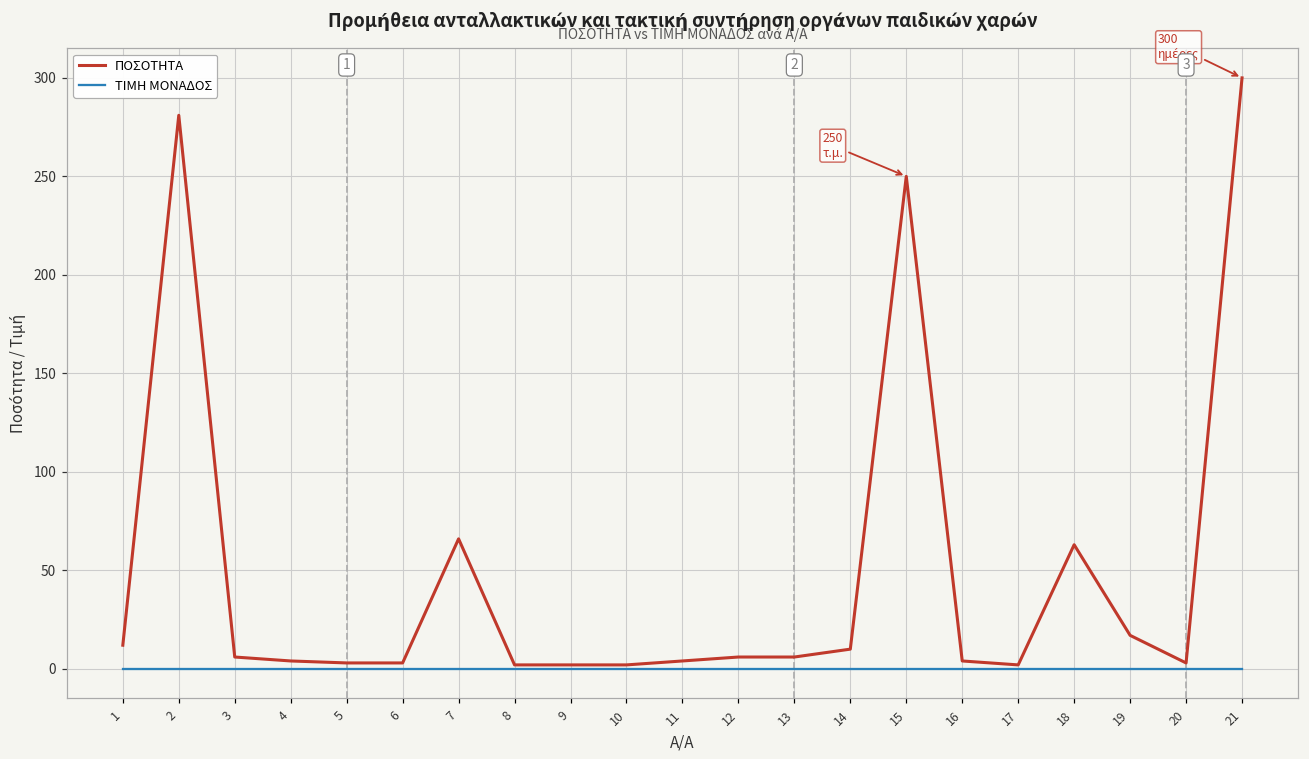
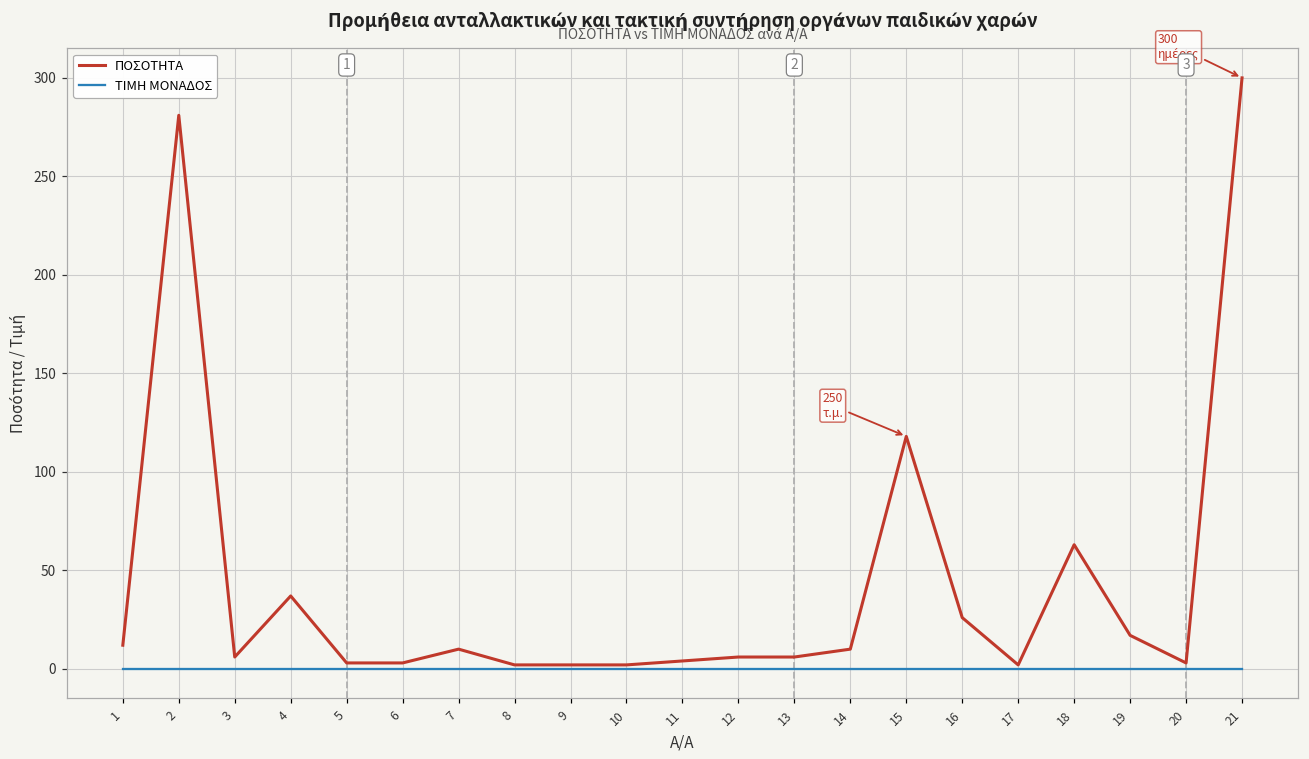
ΠΟΣΟΤΗΤΑ, 4: 4 -> 37
ΠΟΣΟΤΗΤΑ, 7: 66 -> 10
ΠΟΣΟΤΗΤΑ, 15: 250 -> 118
ΠΟΣΟΤΗΤΑ, 16: 4 -> 26
